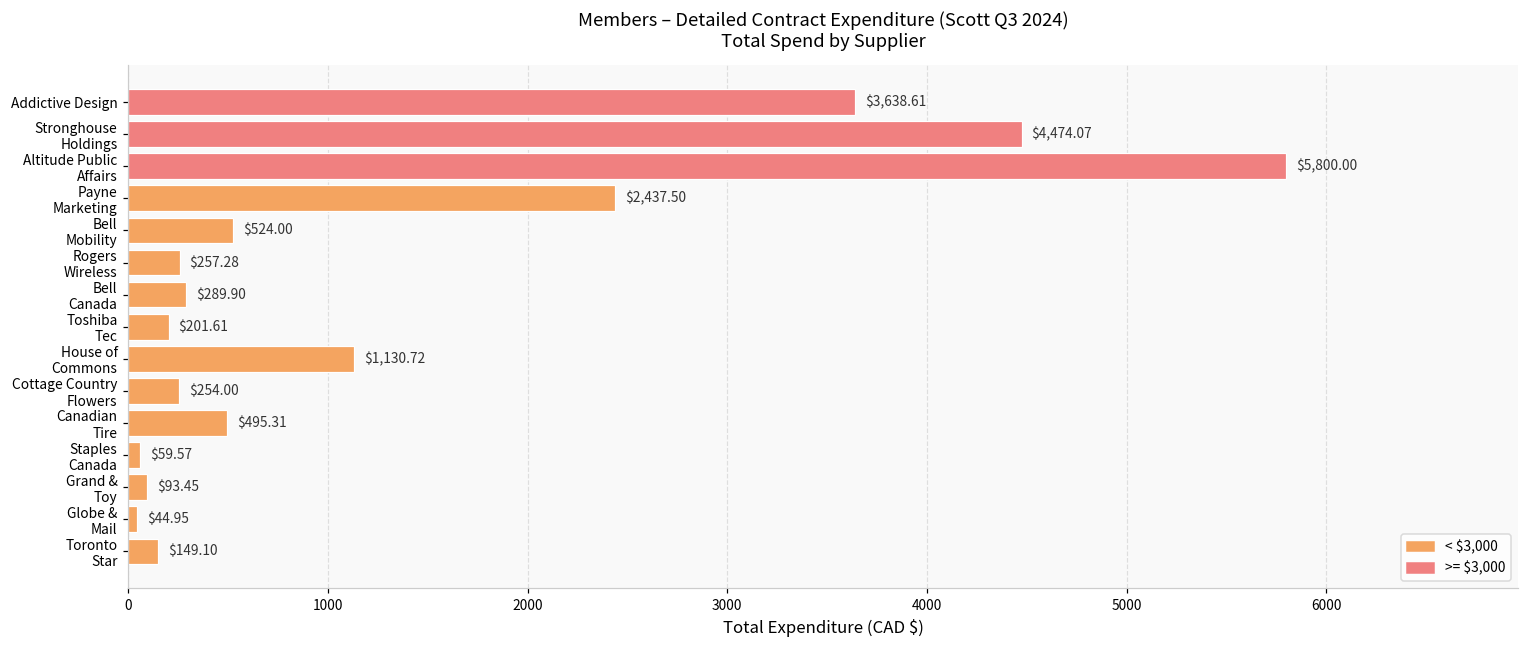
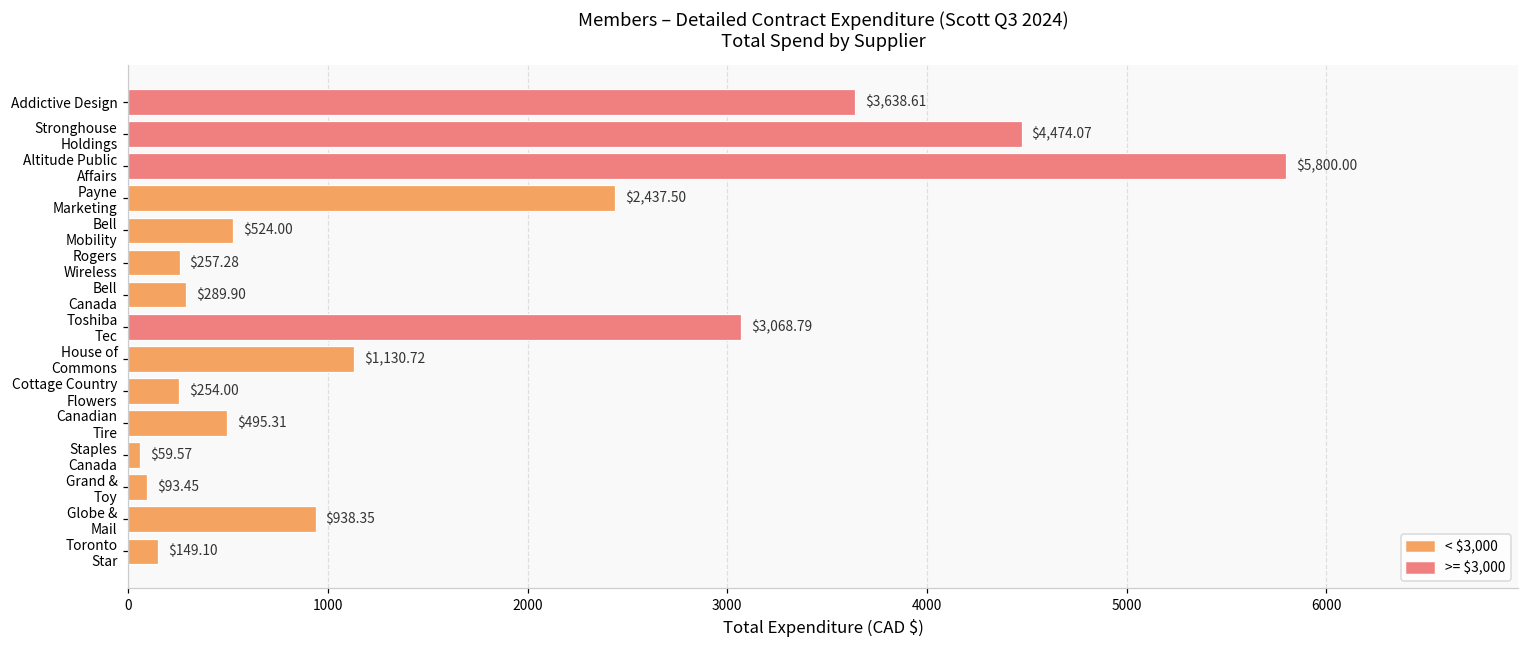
Toshiba Tec: $201.61 -> $3,068.79
Globe & Mail: $44.95 -> $938.35
